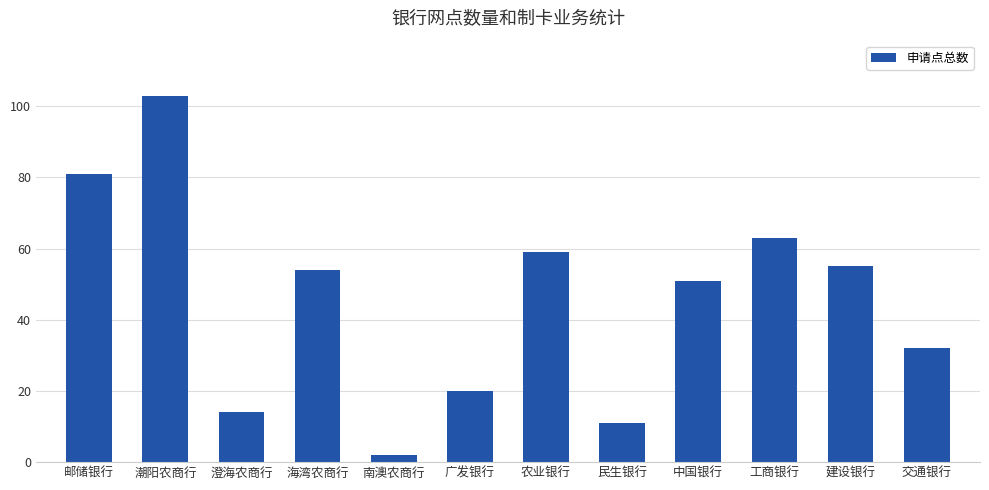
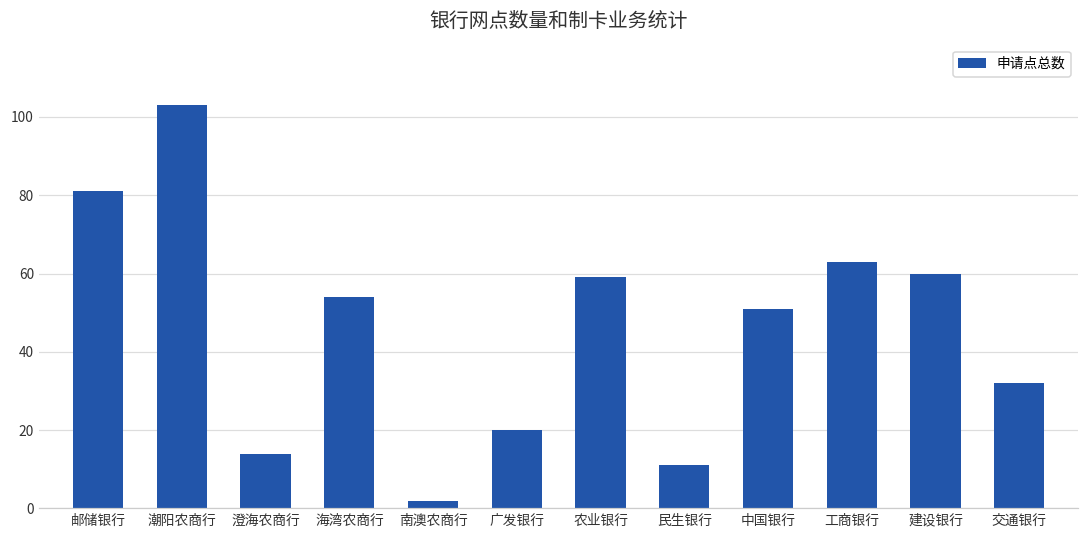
建设银行: 55 -> 60
